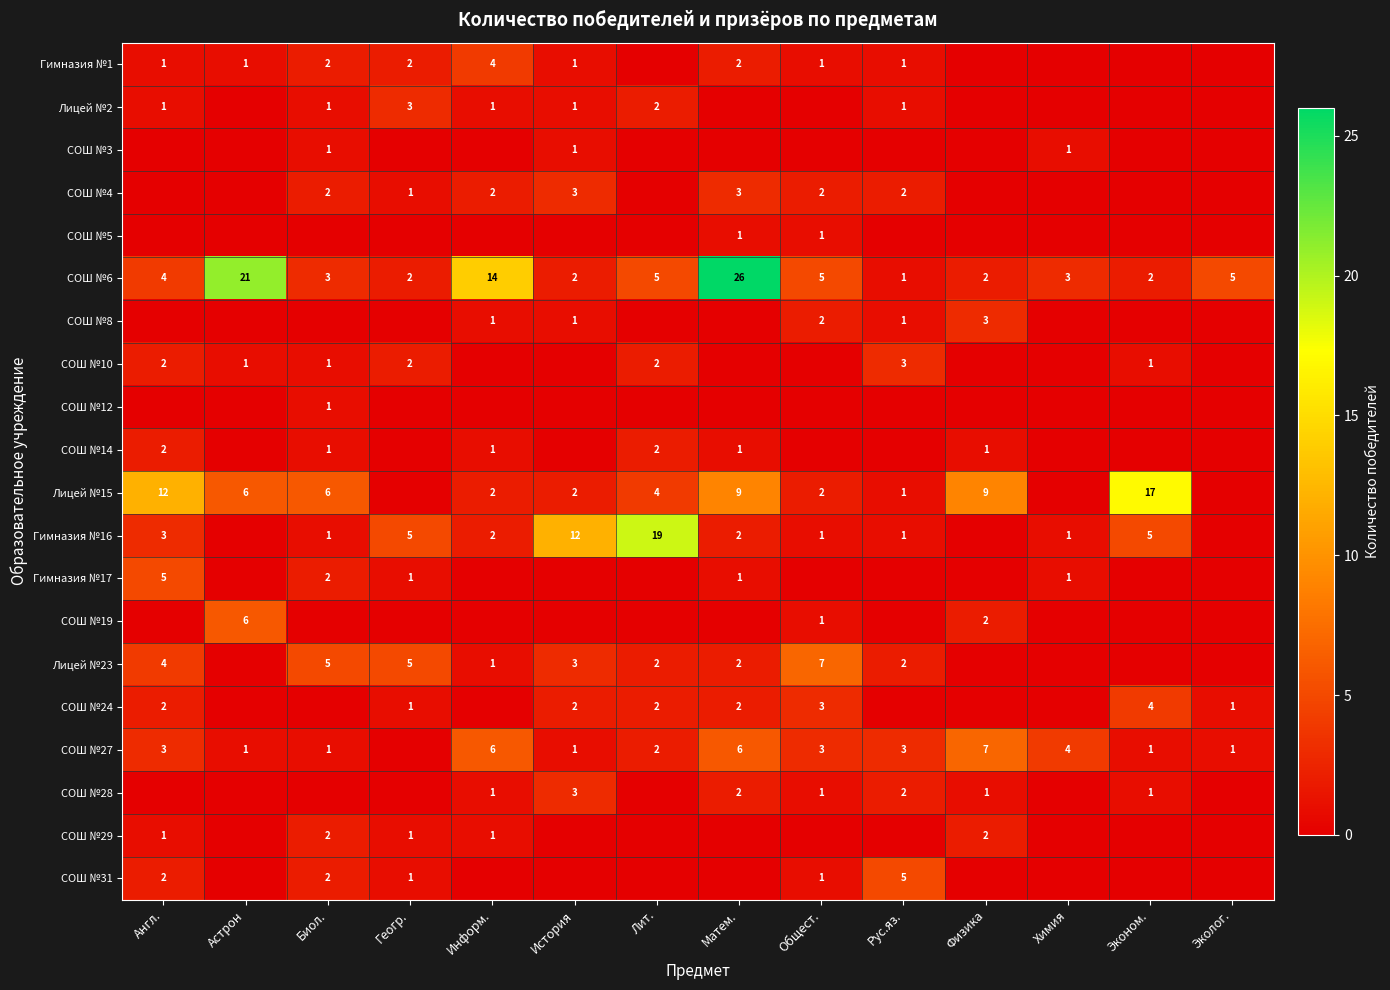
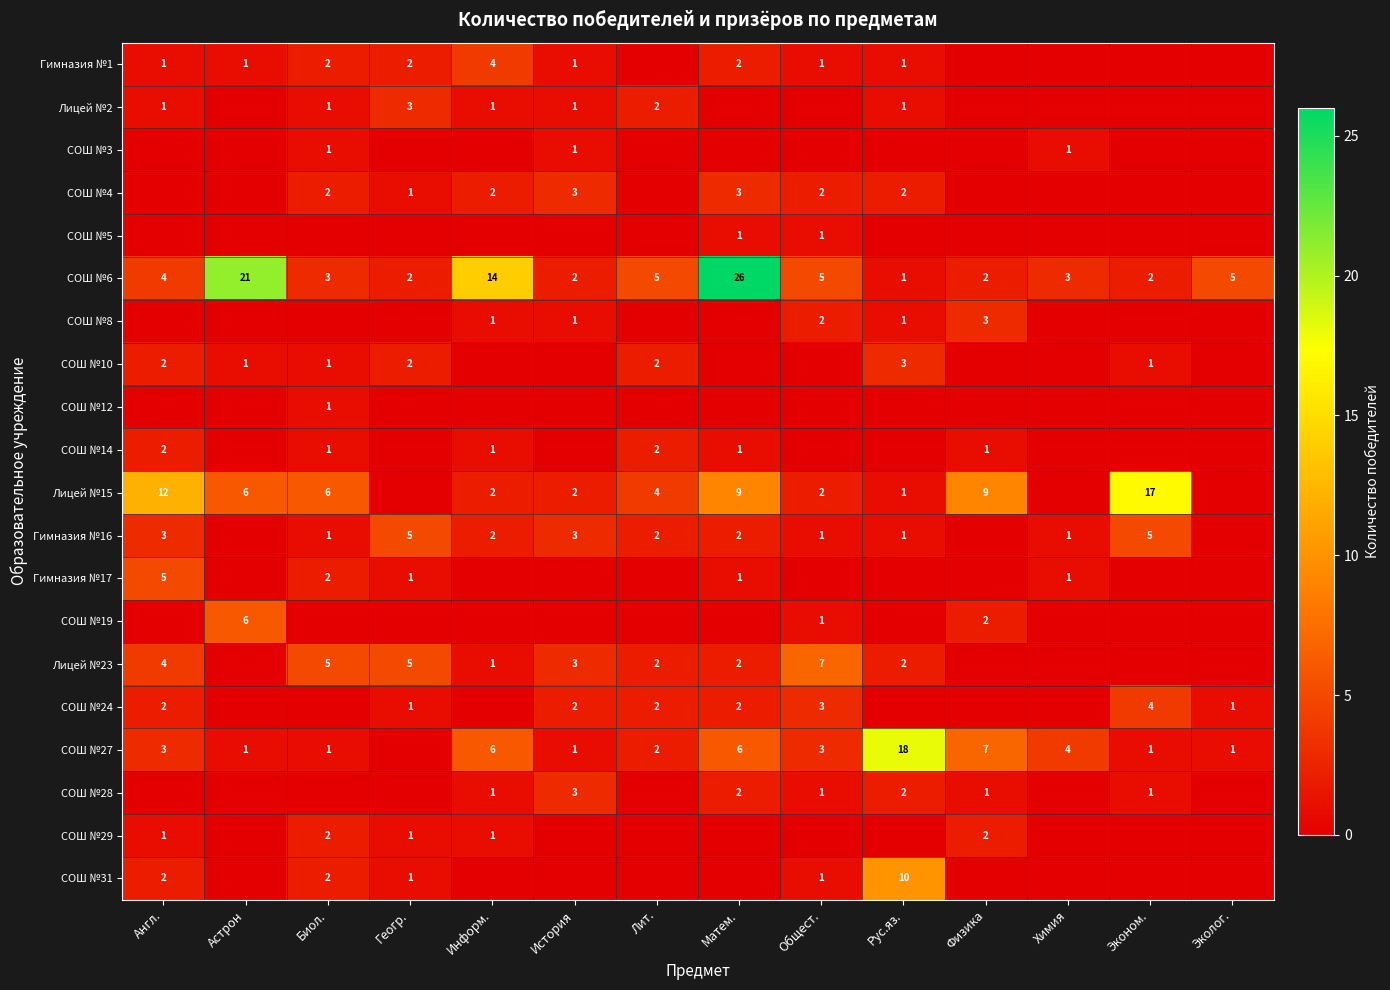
Гимназия №16, История: 12 -> 3
Гимназия №16, Лит.: 19 -> 2
СОШ №27, Рус.яз.: 3 -> 18
СОШ №31, Рус.яз.: 5 -> 10
